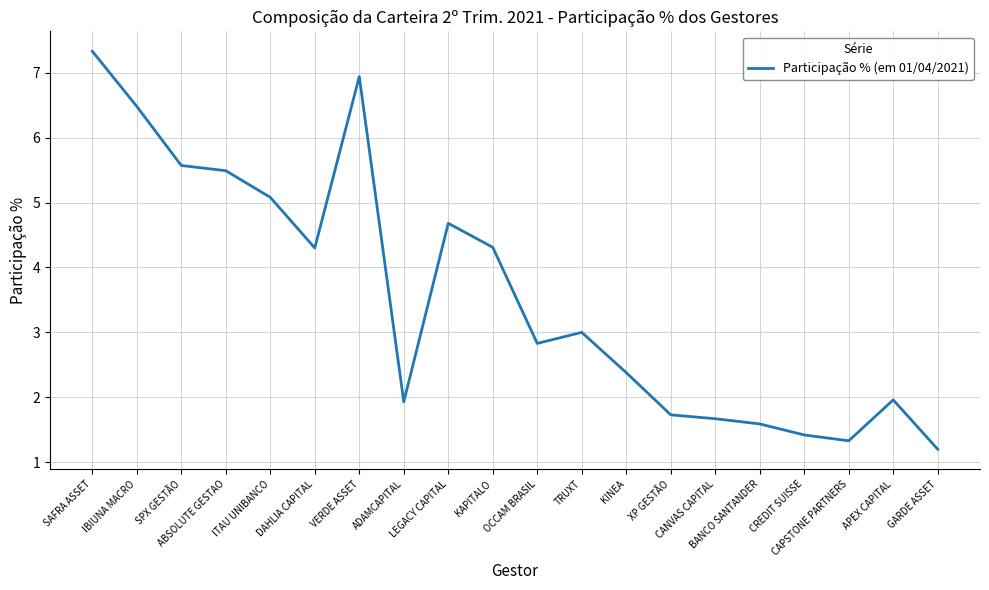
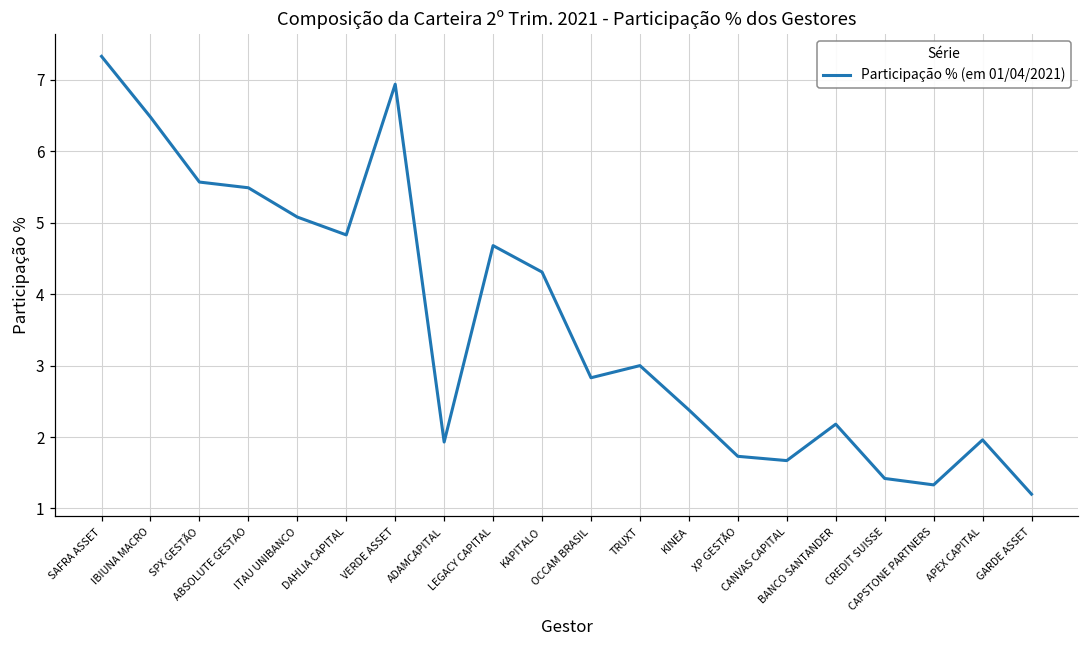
DAHLIA CAPITAL: 4.3 -> 4.8
BANCO SANTANDER: 1.6 -> 2.2
